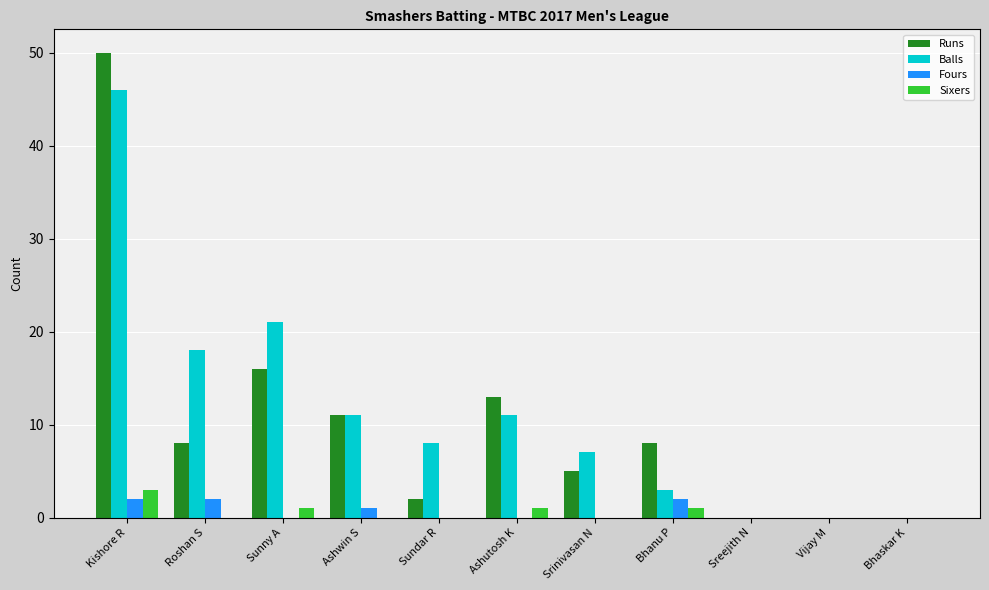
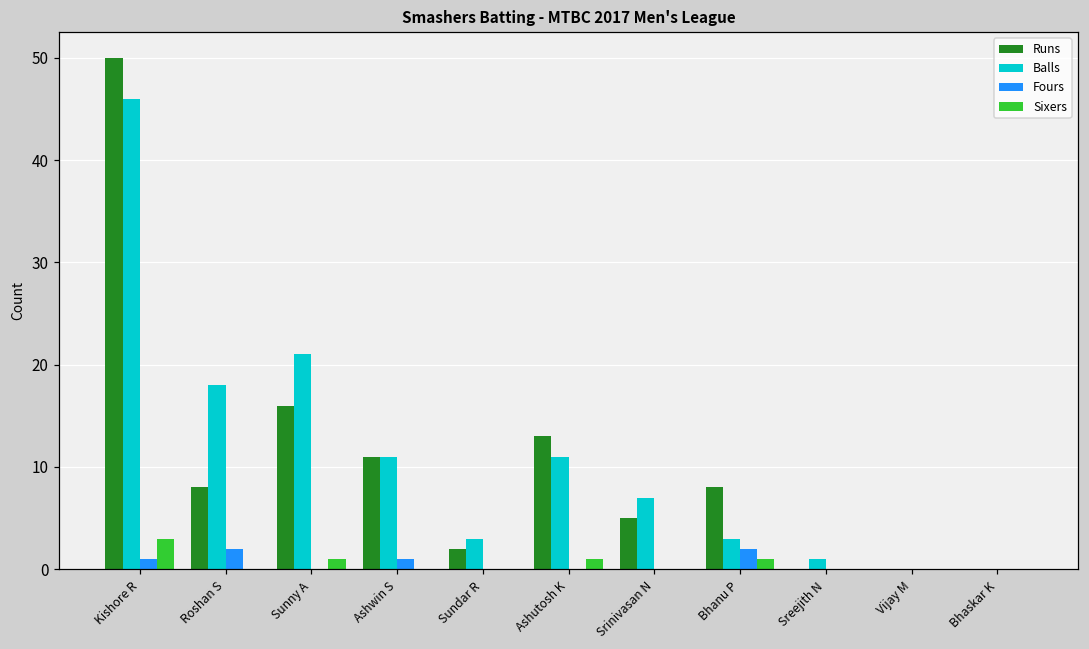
Fours, Kishore R: 2 -> 1
Balls, Sundar R: 8 -> 3
Balls, Sreejith N: 0 -> 1
